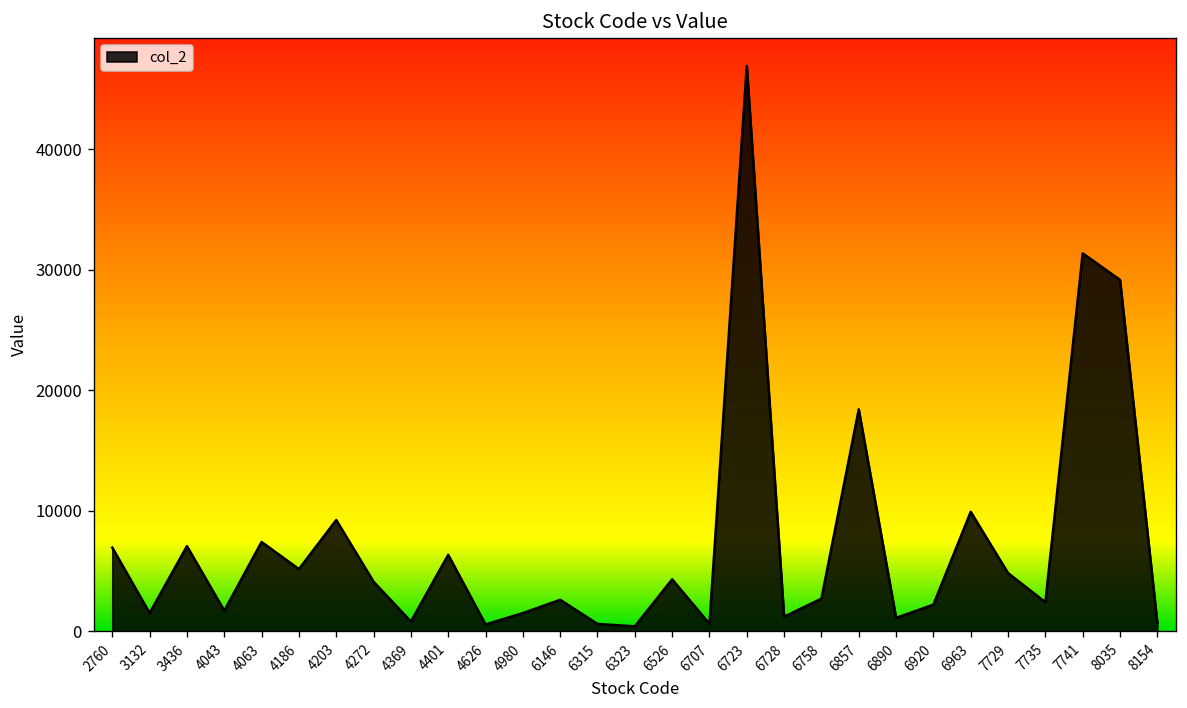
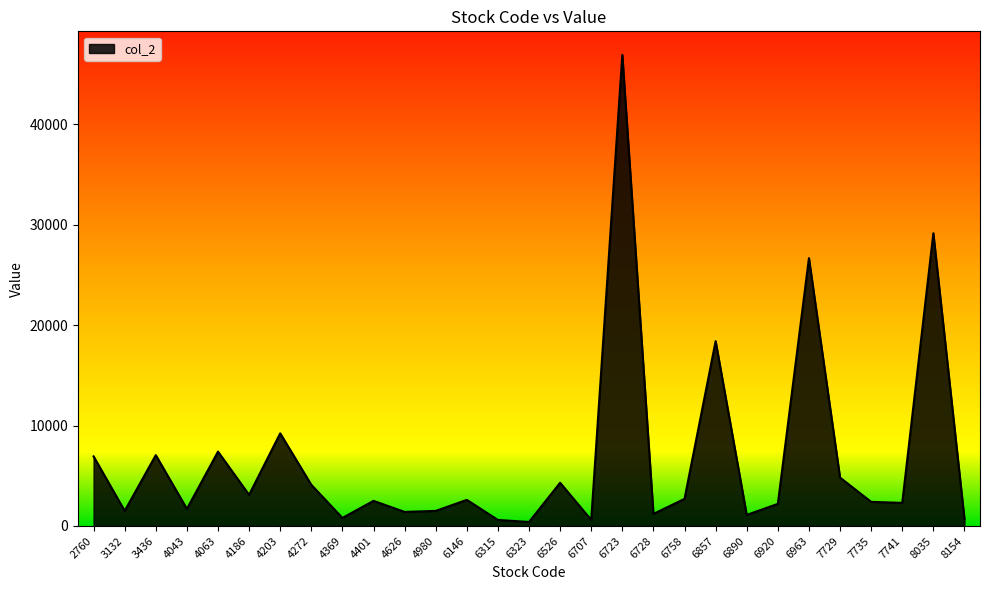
4186: 5100 -> 3100
4401: 6300 -> 2500
4626: 600 -> 1400
6963: 9900 -> 26700
7741: 31300 -> 2300
